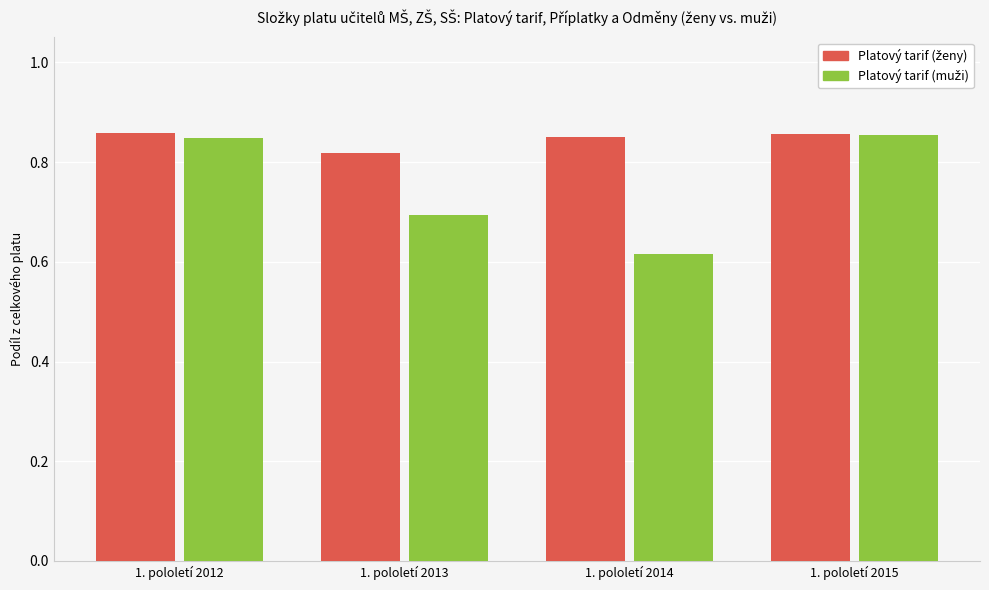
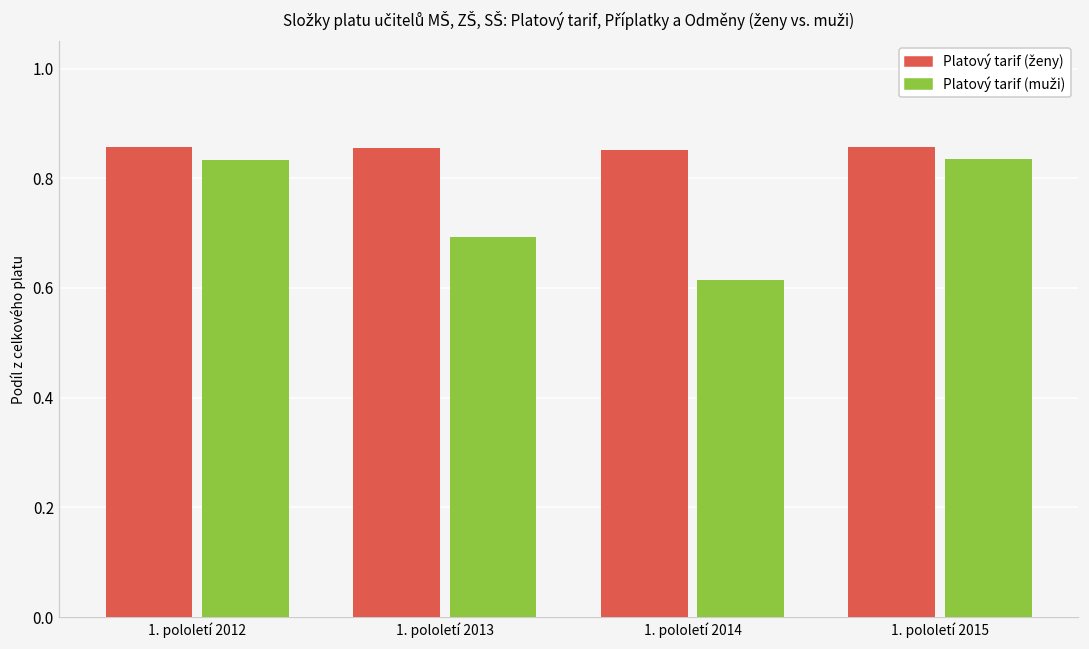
Platový tarif (muži), 1. pololetí 2012: 0.85 -> 0.83
Platový tarif (ženy), 1. pololetí 2013: 0.82 -> 0.86
Platový tarif (muži), 1. pololetí 2015: 0.85 -> 0.84
